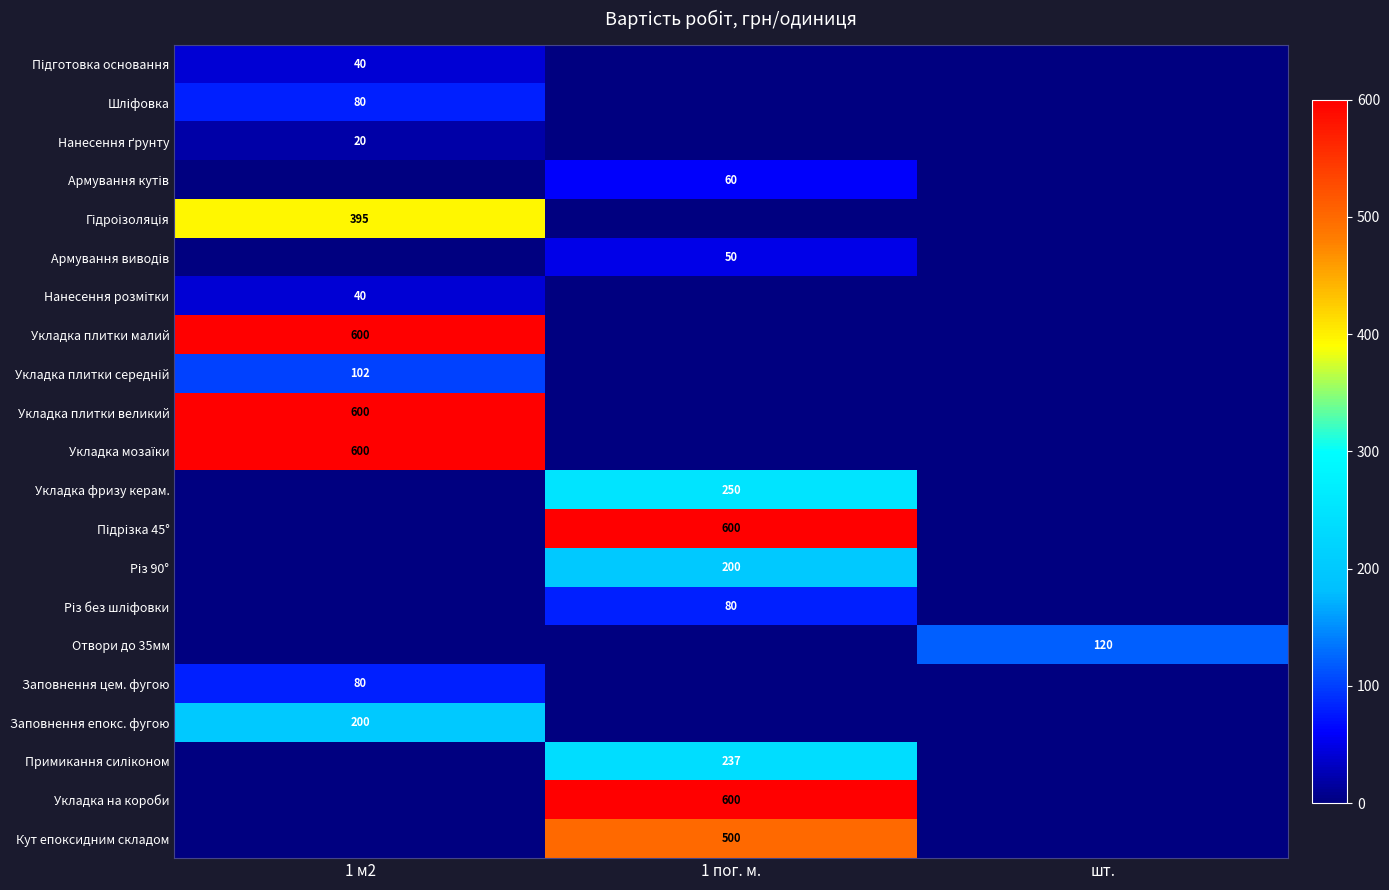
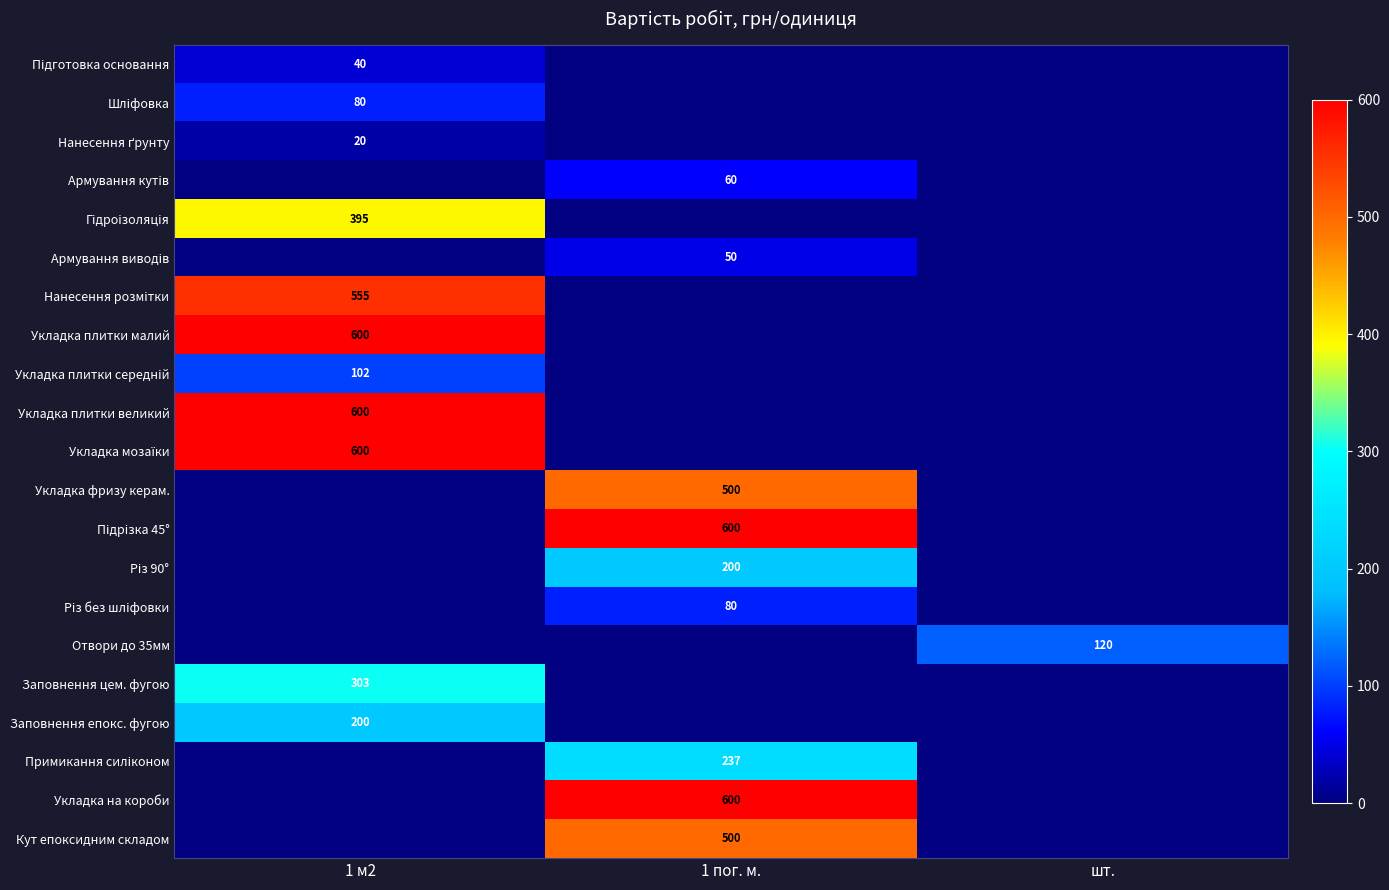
Нанесення розмітки, 1 м2: 40 -> 555
Укладка фризу керам., 1 пог. м.: 250 -> 500
Заповнення цем. фугою, 1 м2: 80 -> 303
